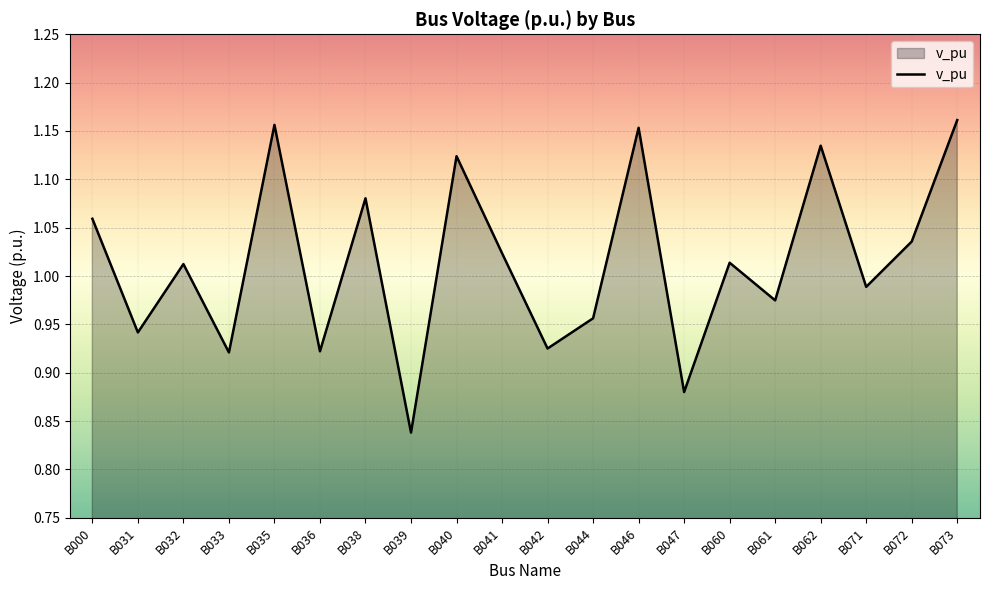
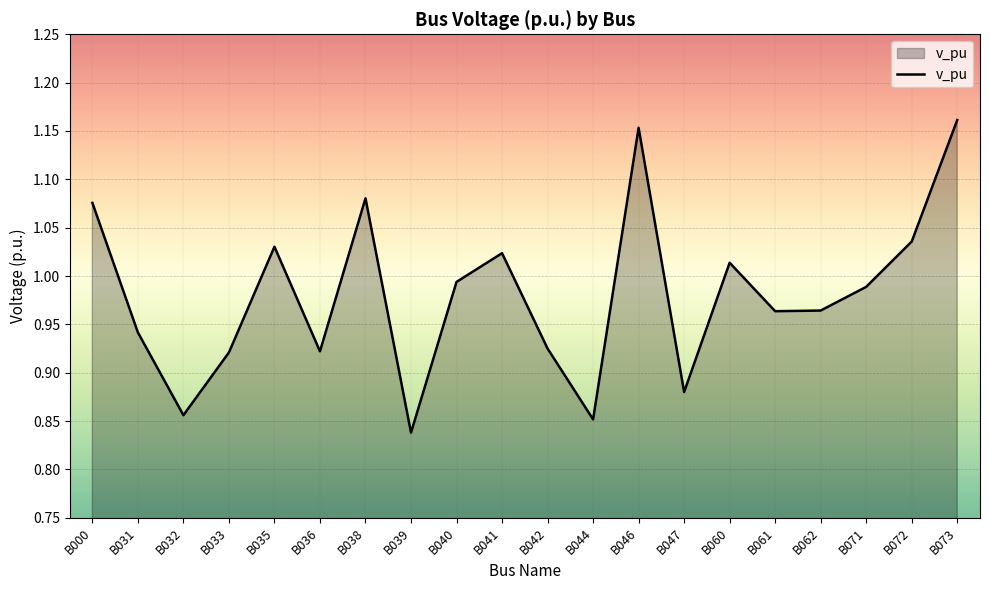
B000: 1.06 -> 1.08
B032: 1.01 -> 0.86
B035: 1.16 -> 1.03
B040: 1.12 -> 0.99
B044: 0.96 -> 0.85
B061: 0.97 -> 0.96
B062: 1.13 -> 0.96
